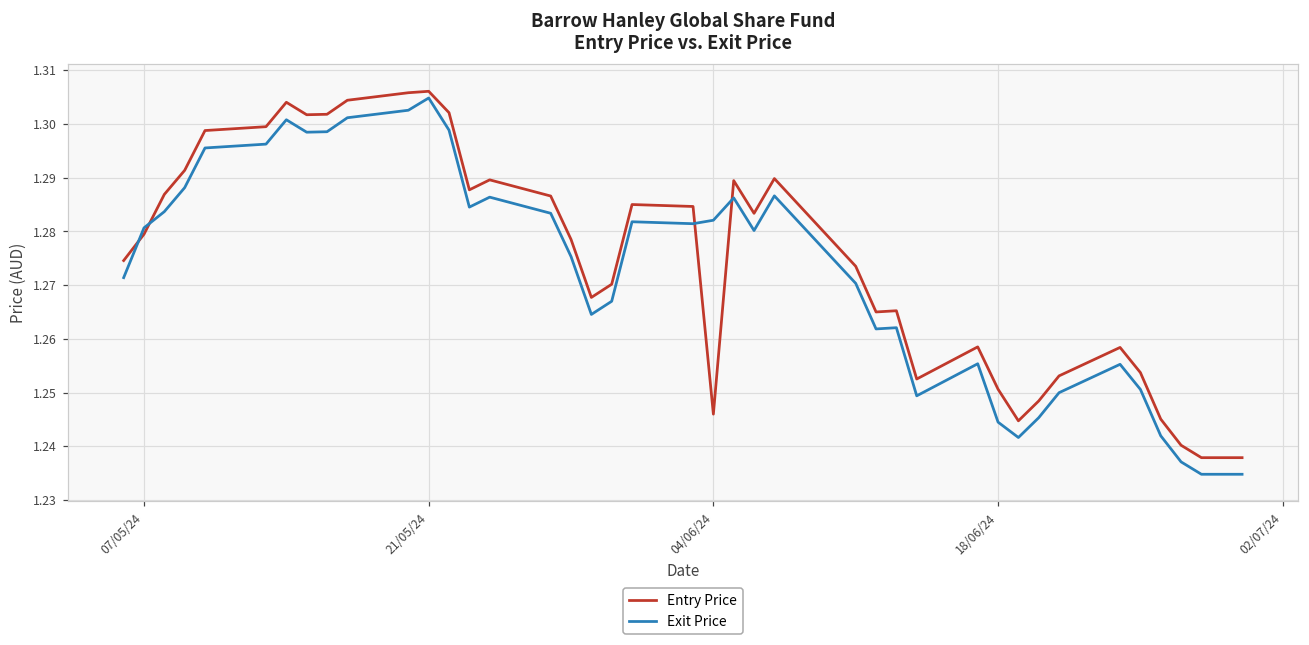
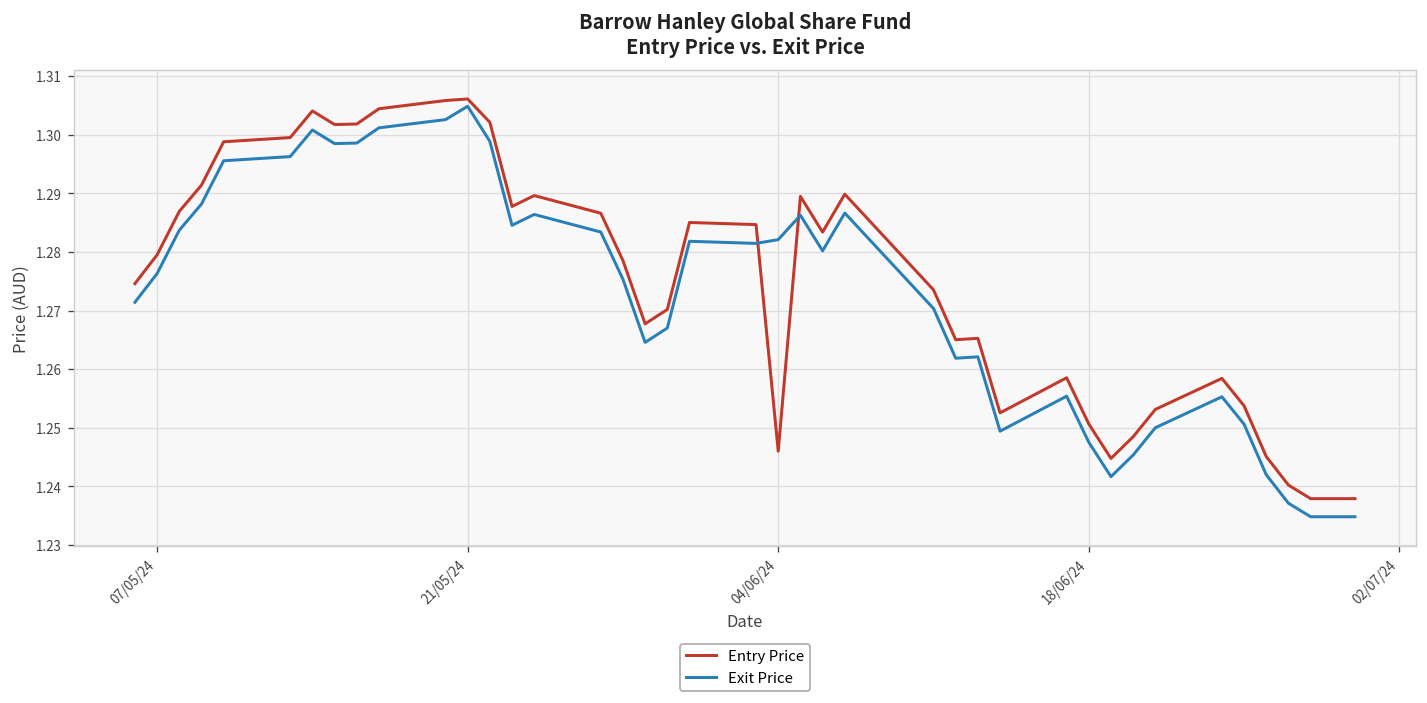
Exit Price, 07/05/24: 1.281 -> 1.276
Exit Price, 18/06/24: 1.245 -> 1.248
